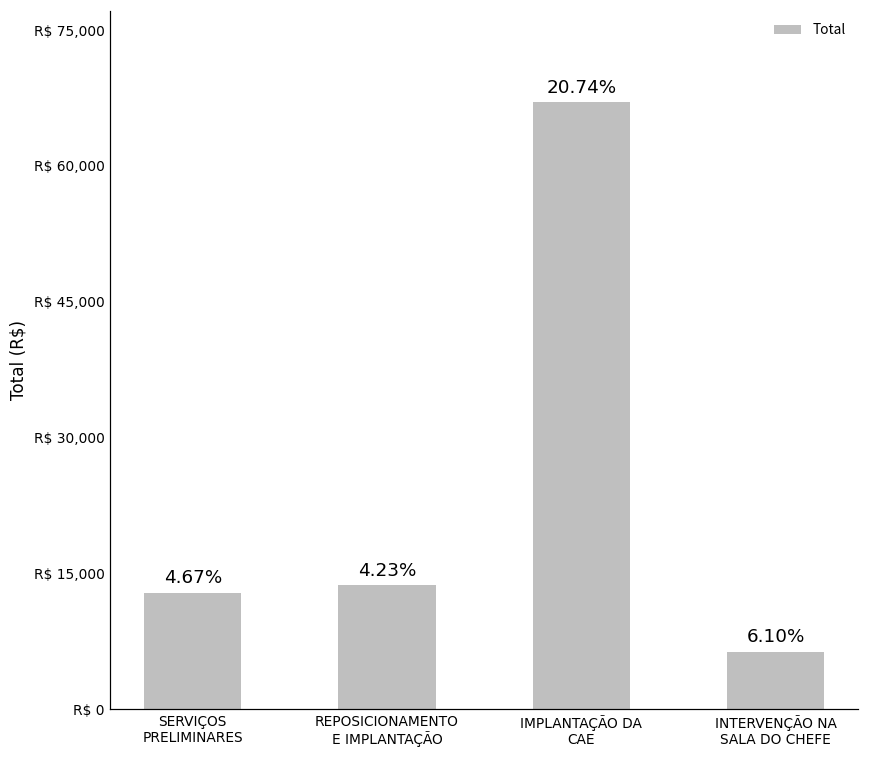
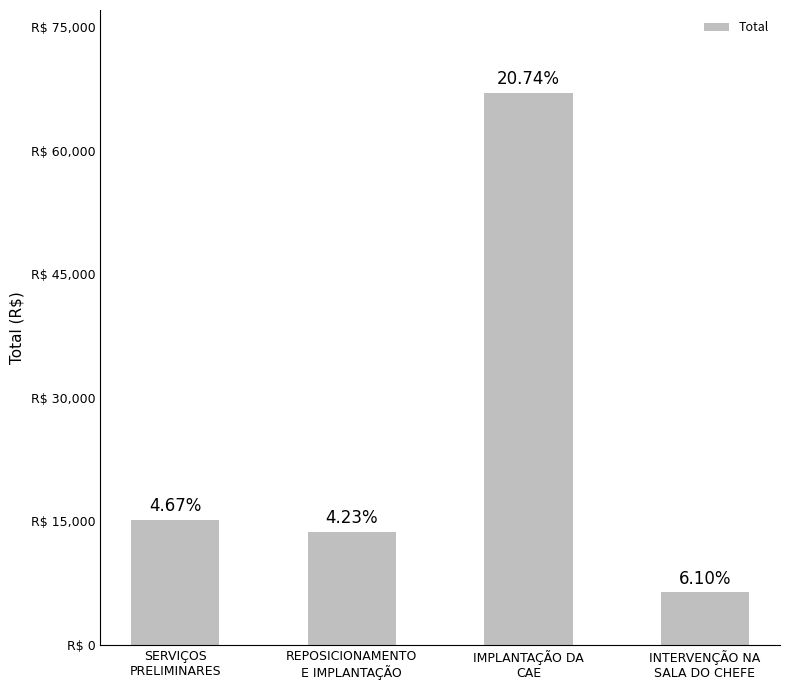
SERVIÇOS PRELIMINARES: R$ 13,000 -> R$ 15,000
